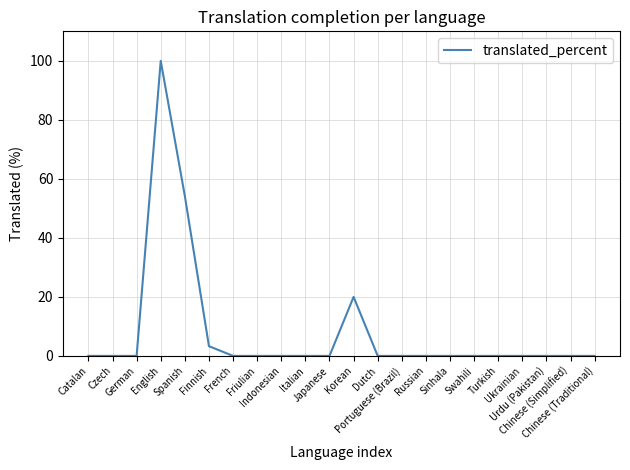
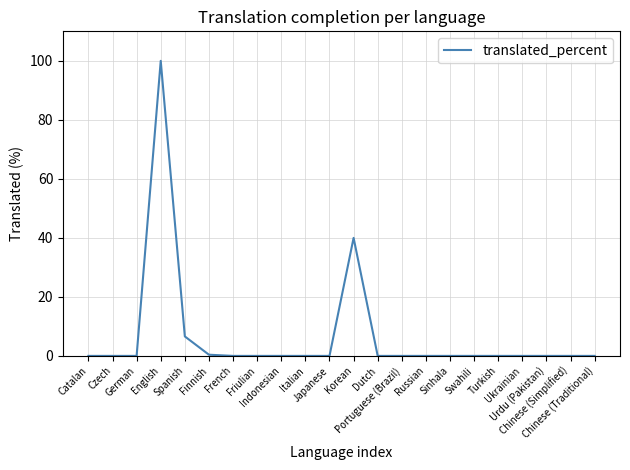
Spanish: 54 -> 7
Finnish: 3 -> 0
Korean: 20 -> 40
